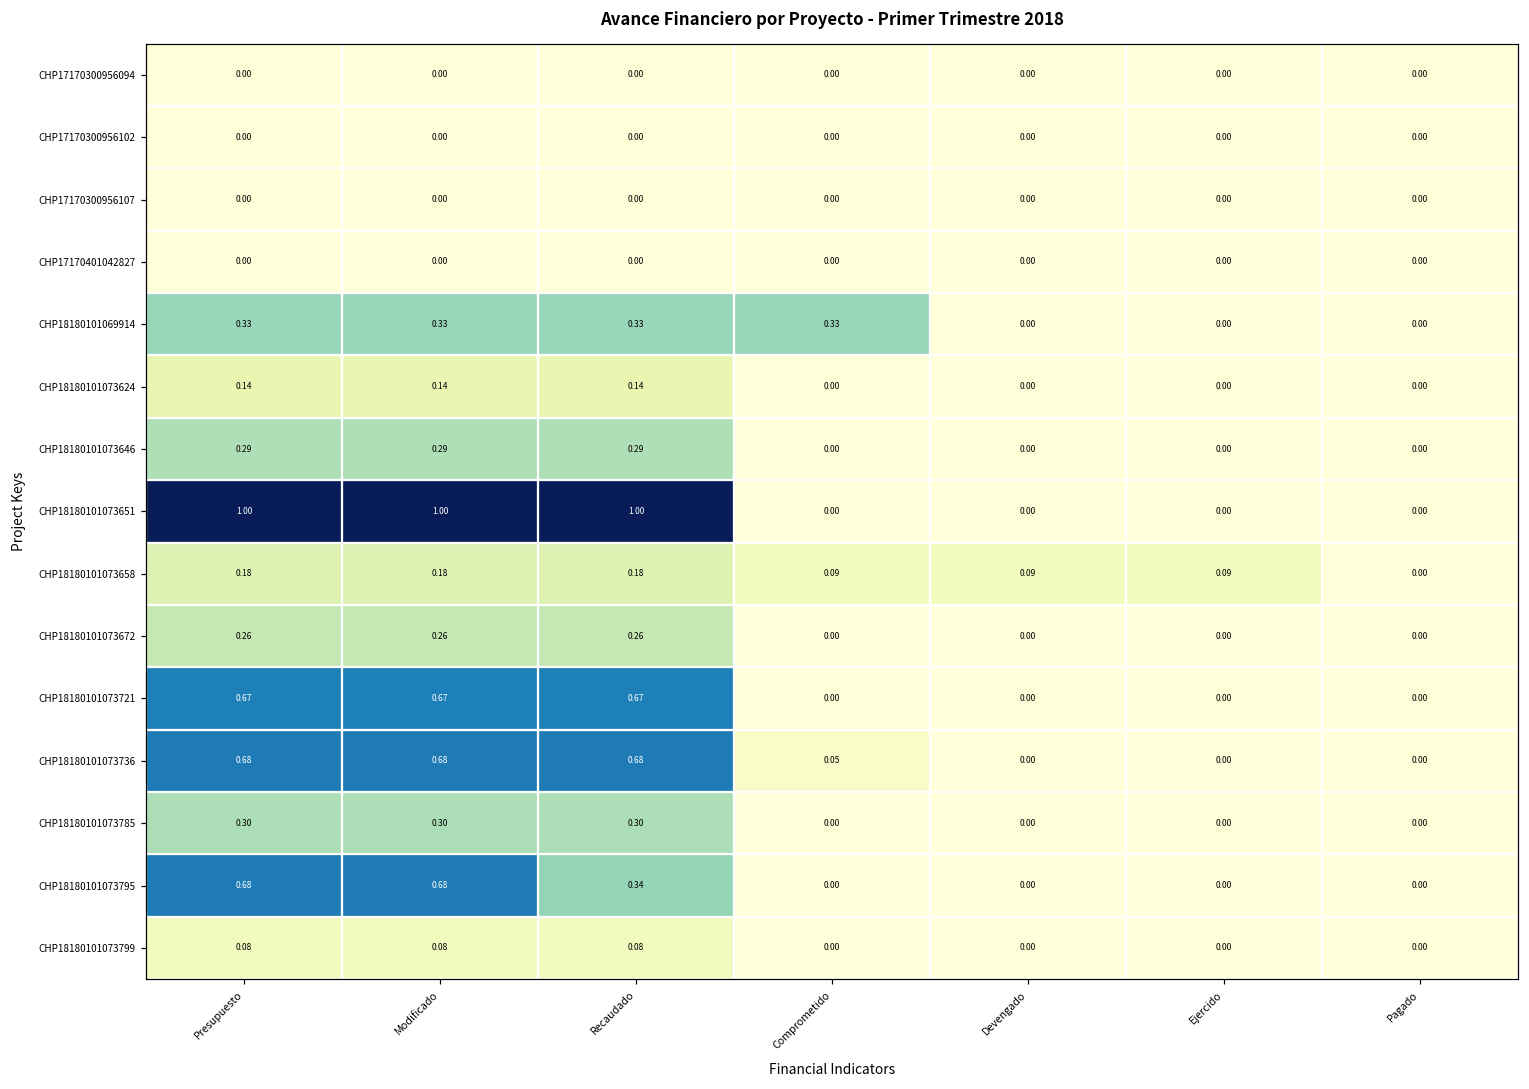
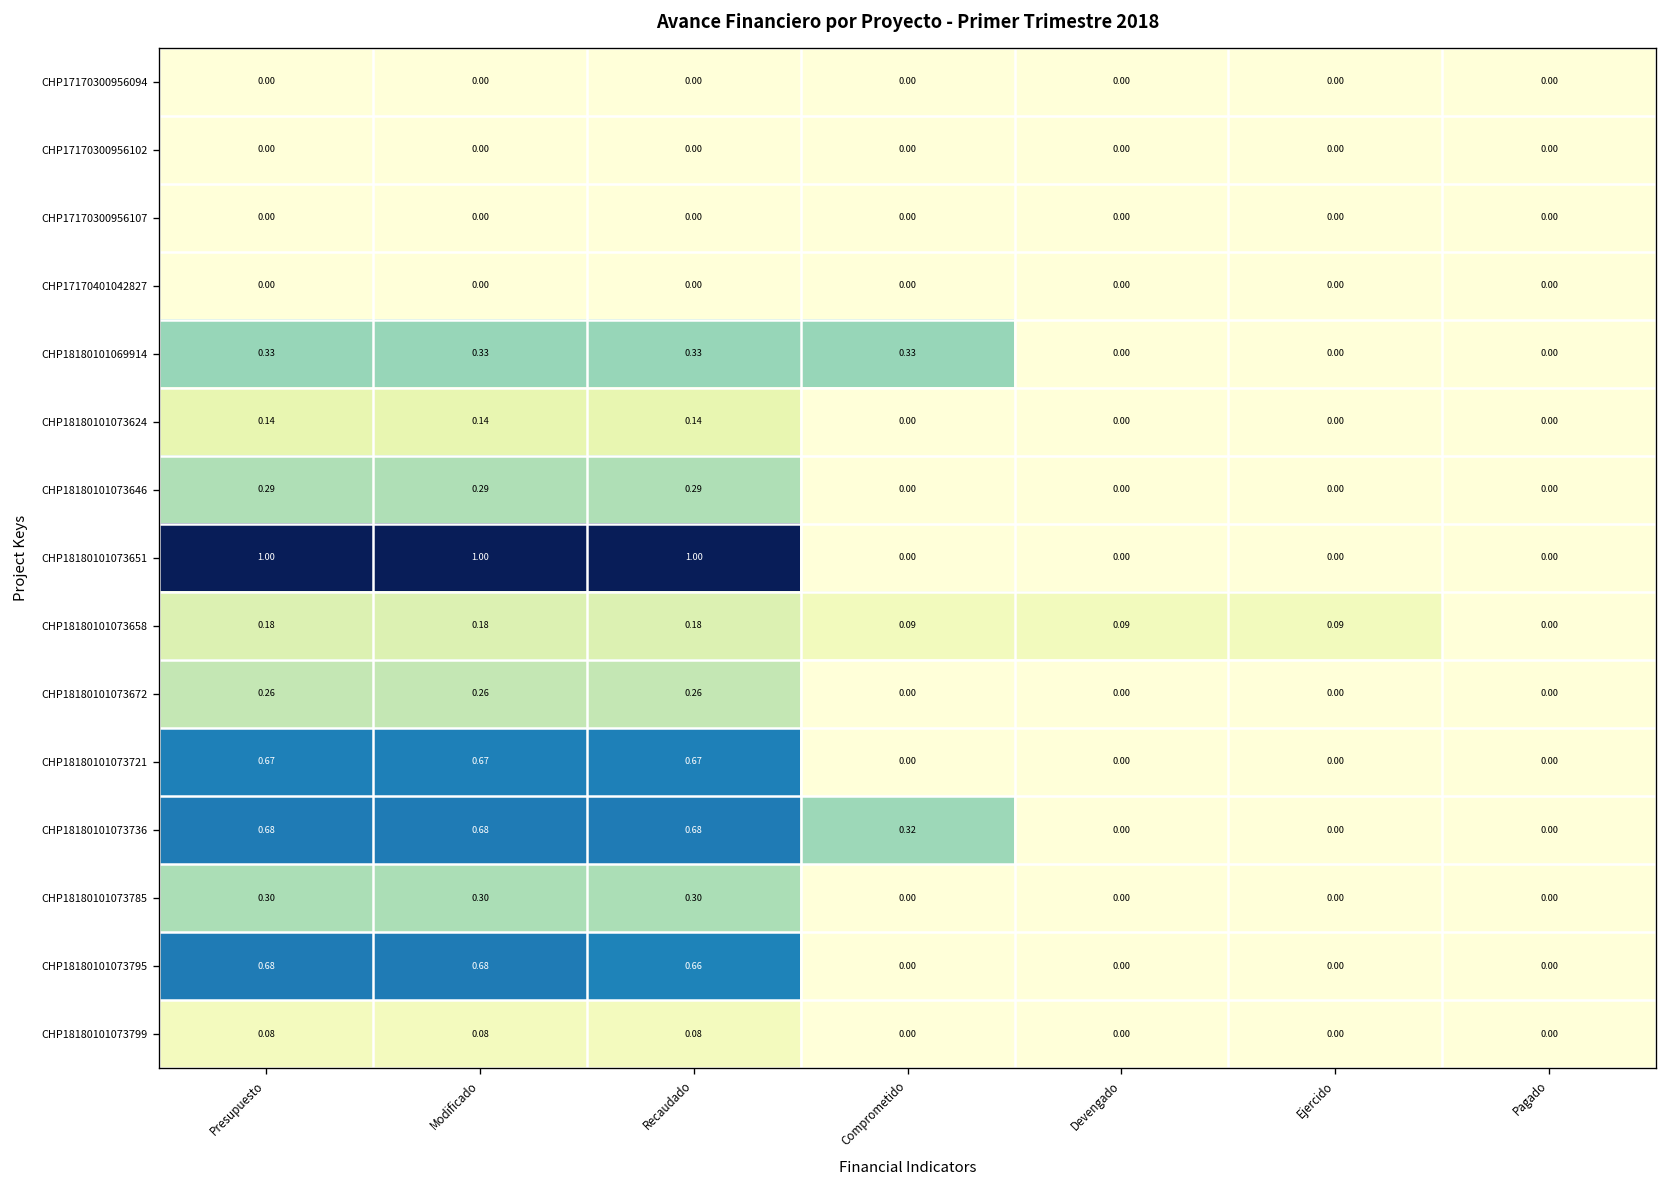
CHP18180101073736, Comprometido: 0.05 -> 0.32
CHP18180101073795, Recaudado: 0.34 -> 0.66
